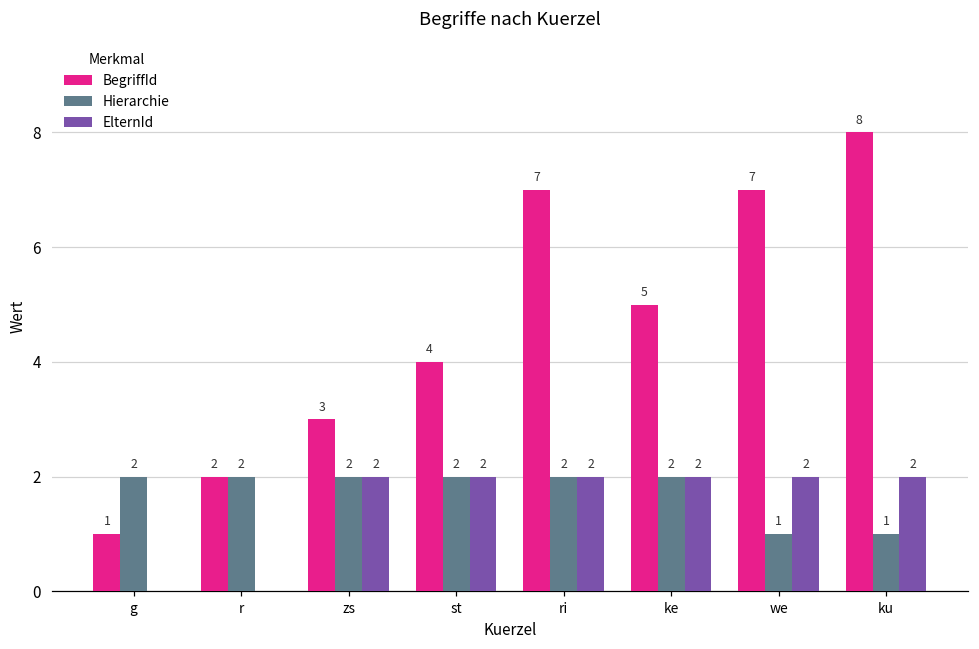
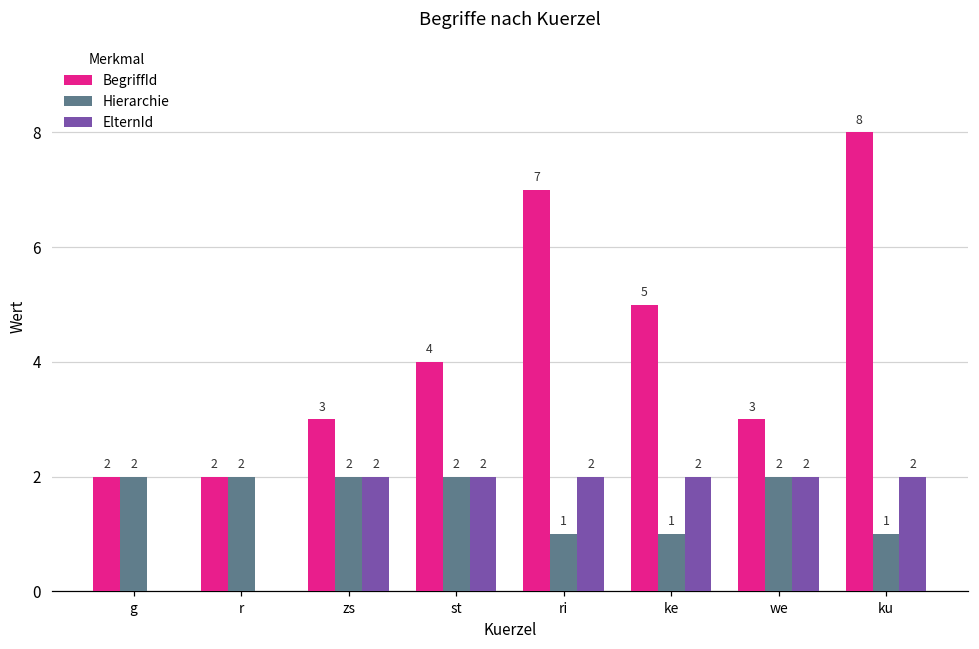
BegriffId, g: 1 -> 2
Hierarchie, ri: 2 -> 1
Hierarchie, ke: 2 -> 1
BegriffId, we: 7 -> 3
Hierarchie, we: 1 -> 2
